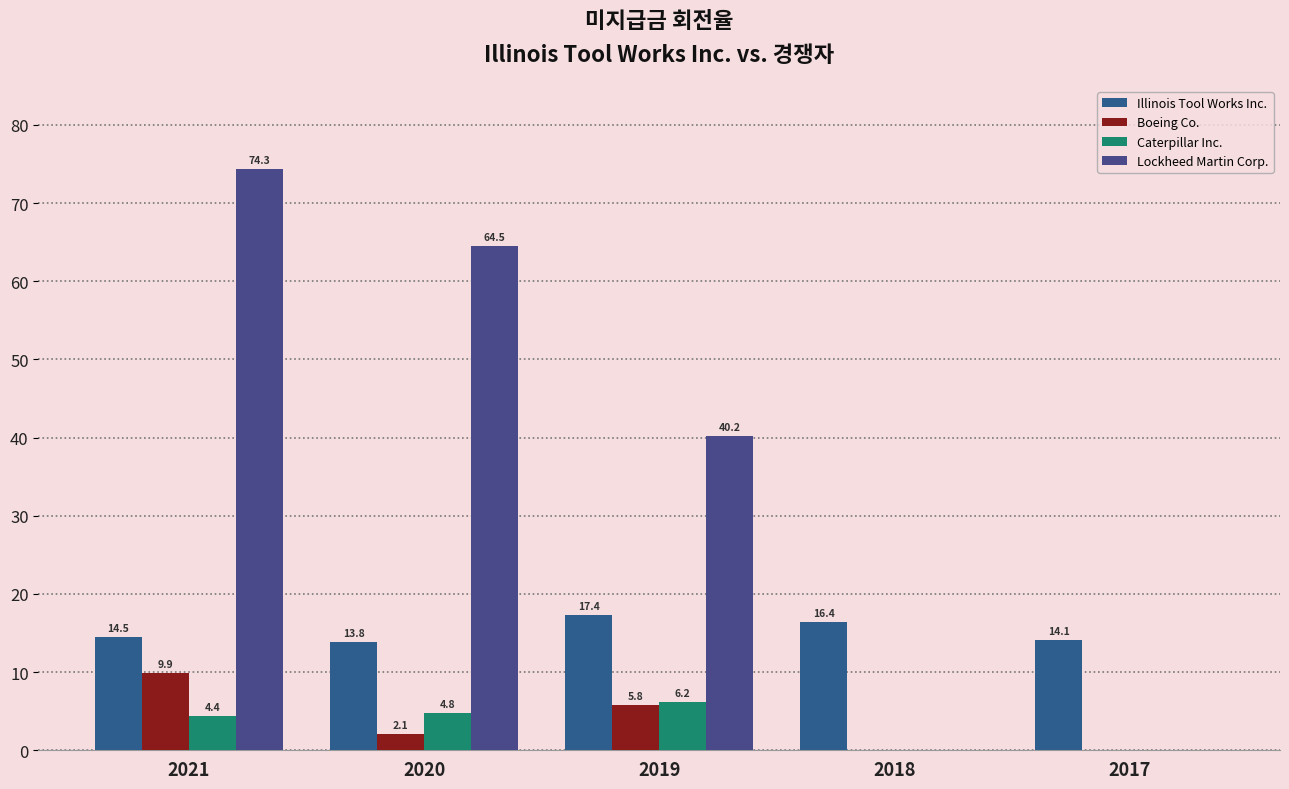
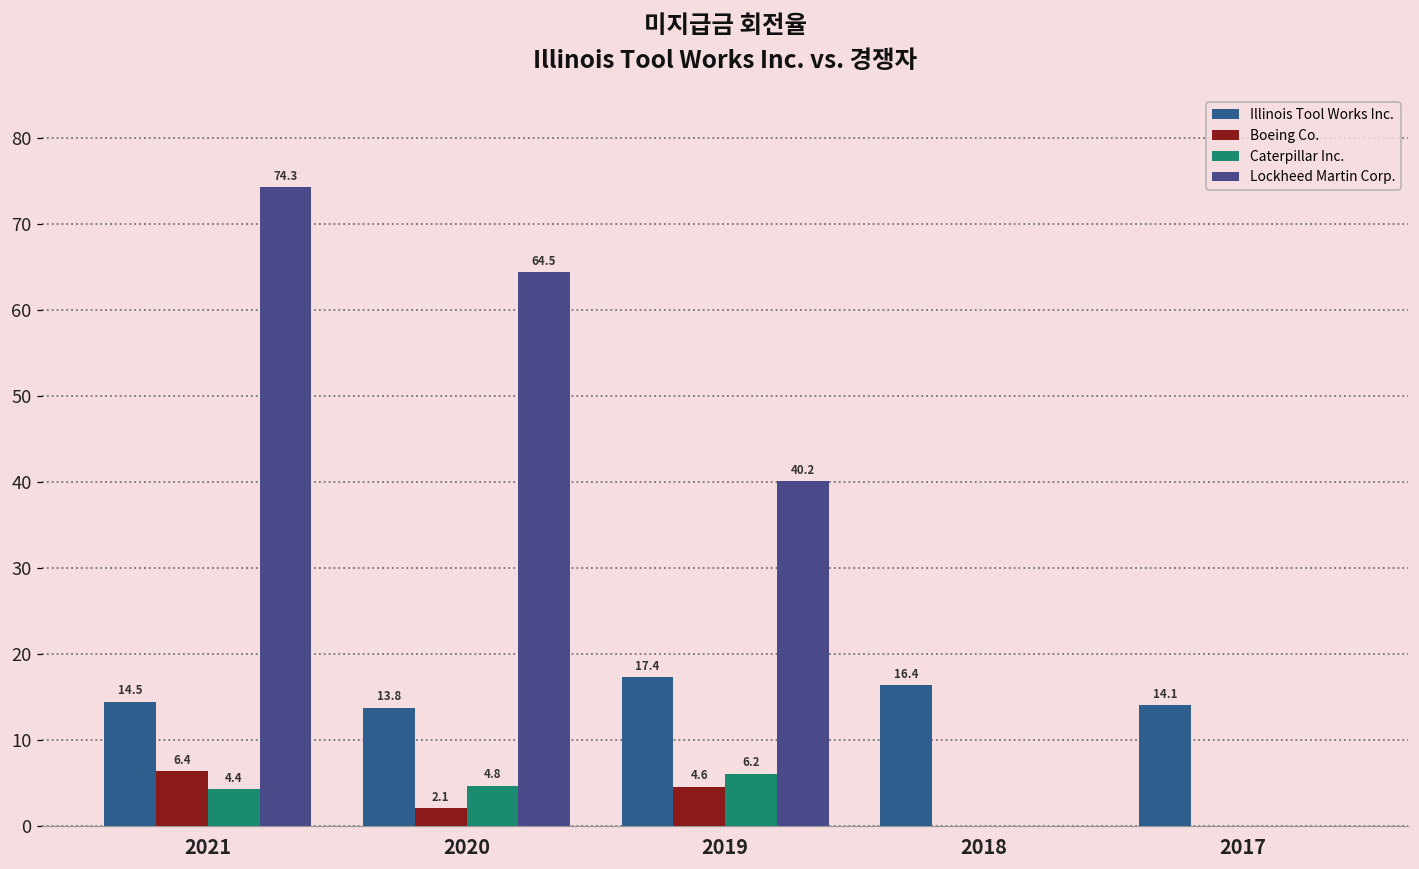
Boeing Co., 2021: 9.9 -> 6.4
Boeing Co., 2019: 5.8 -> 4.6
